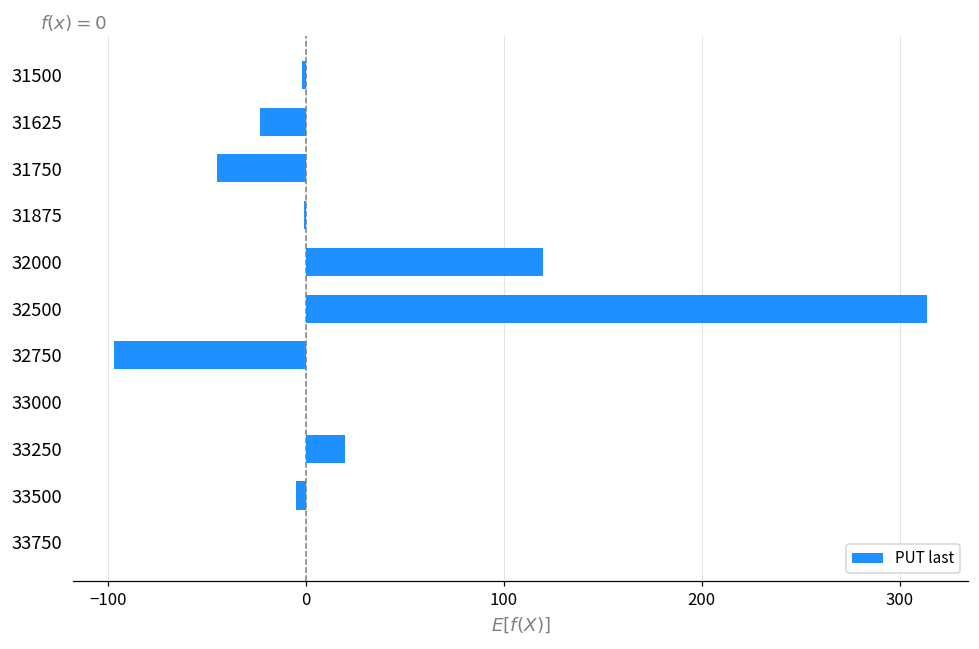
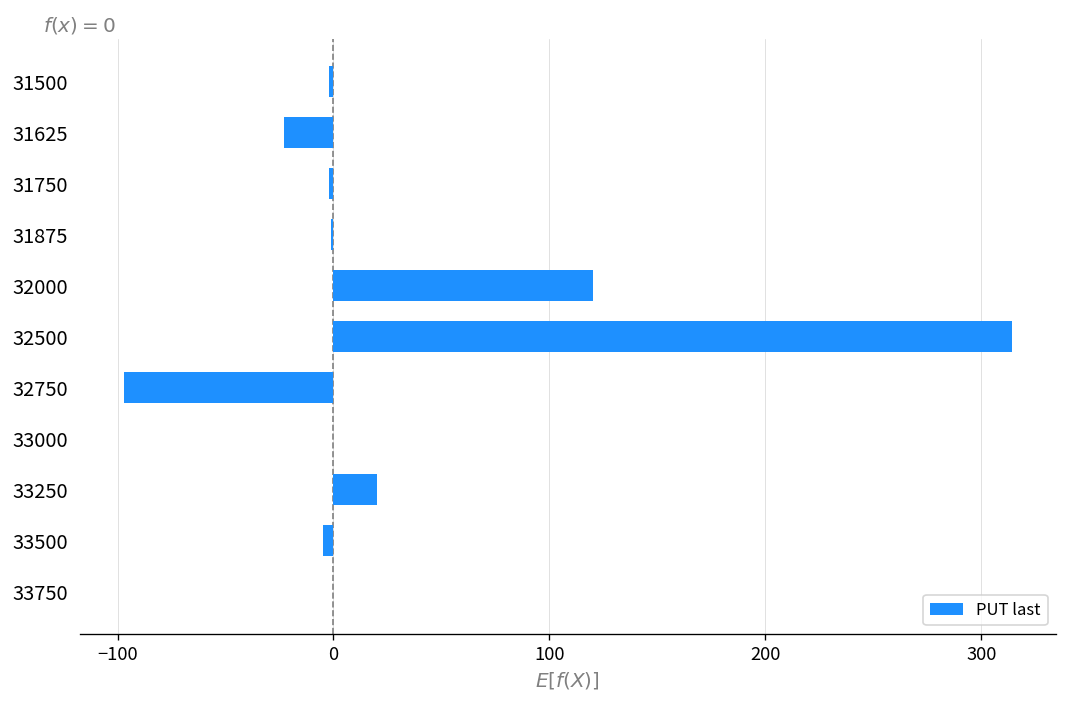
31750: -45 -> -2
